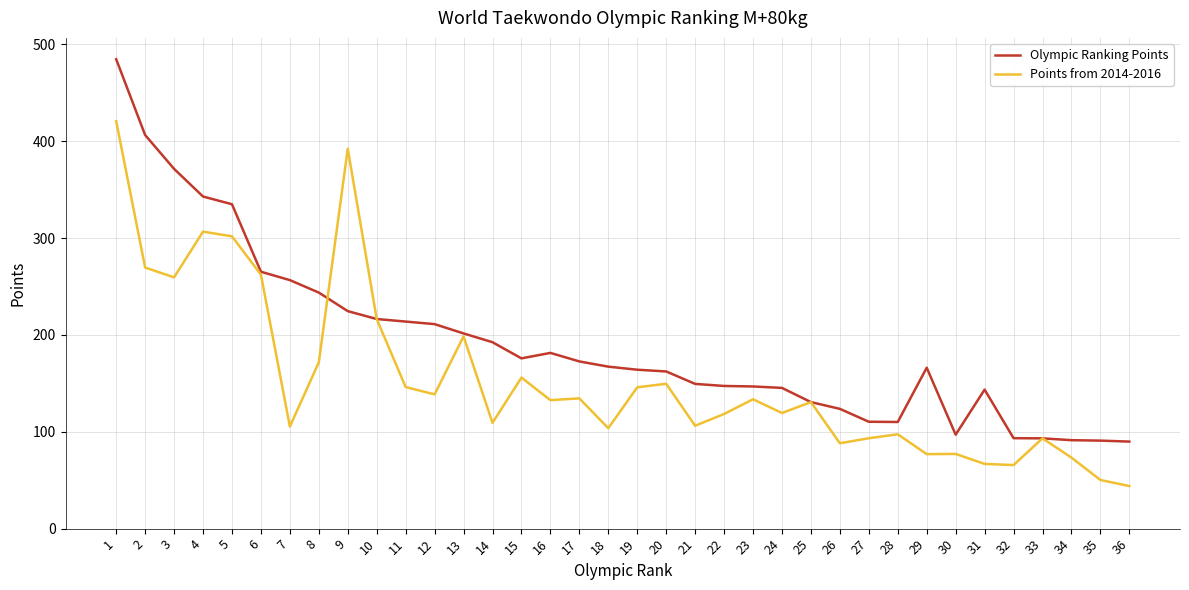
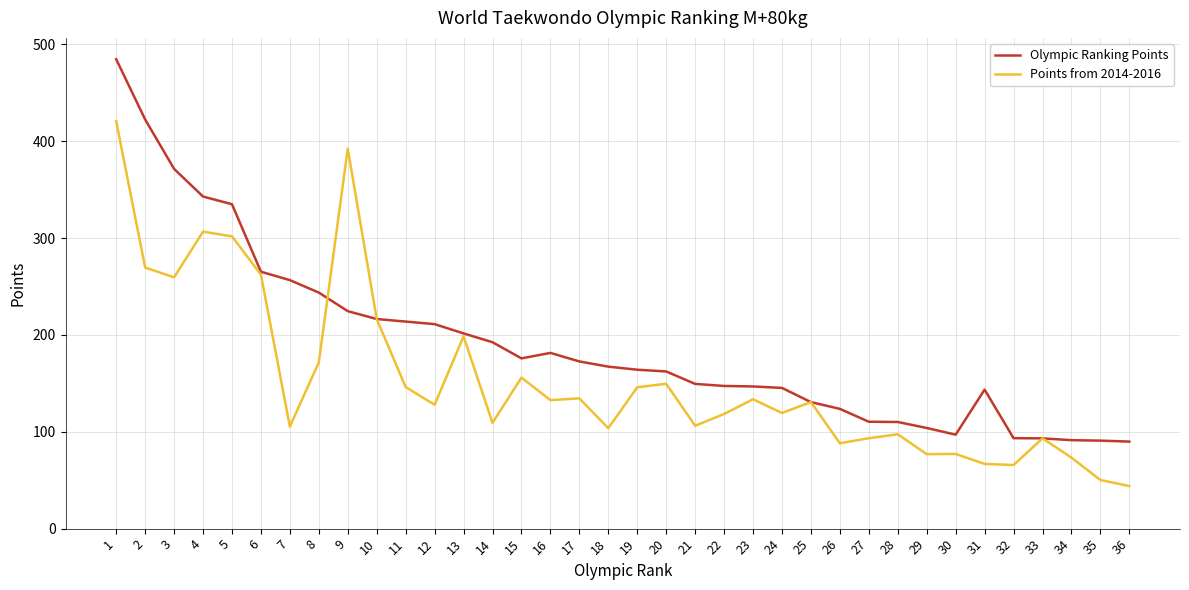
Olympic Ranking Points, 2: 410 -> 420
Points from 2014-2016, 12: 140 -> 130
Olympic Ranking Points, 29: 170 -> 100
